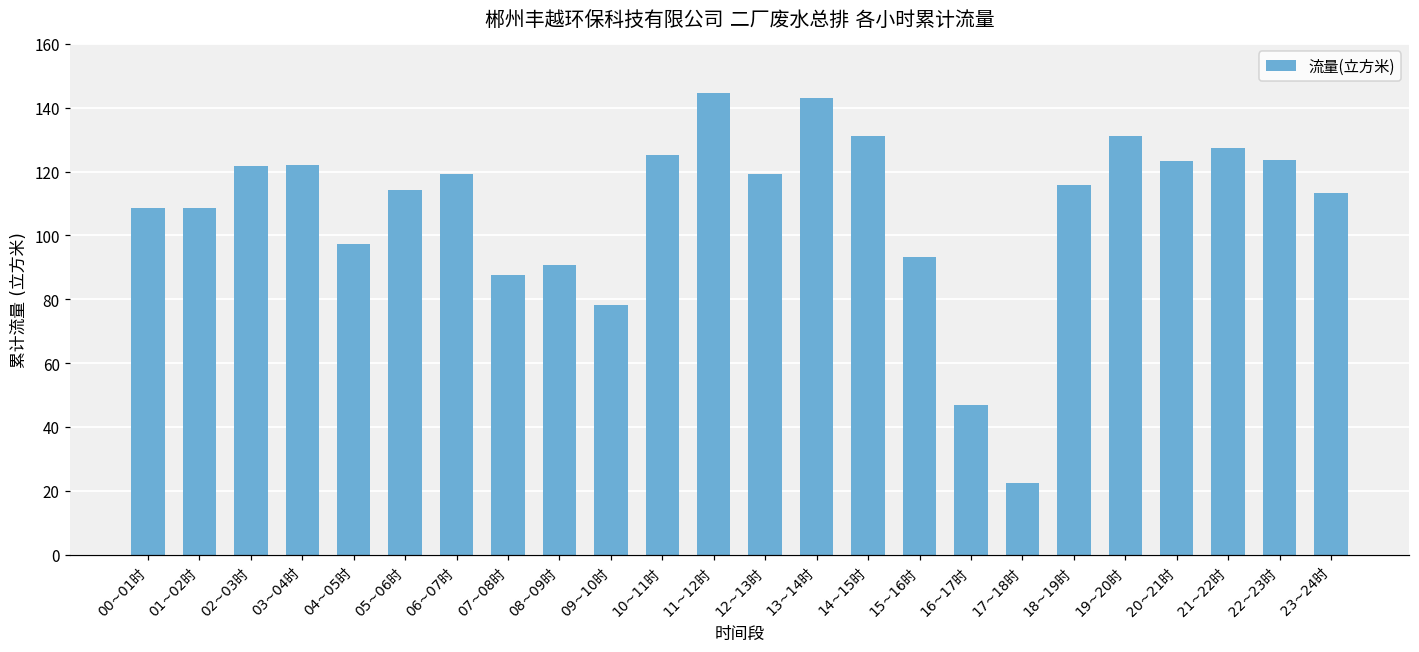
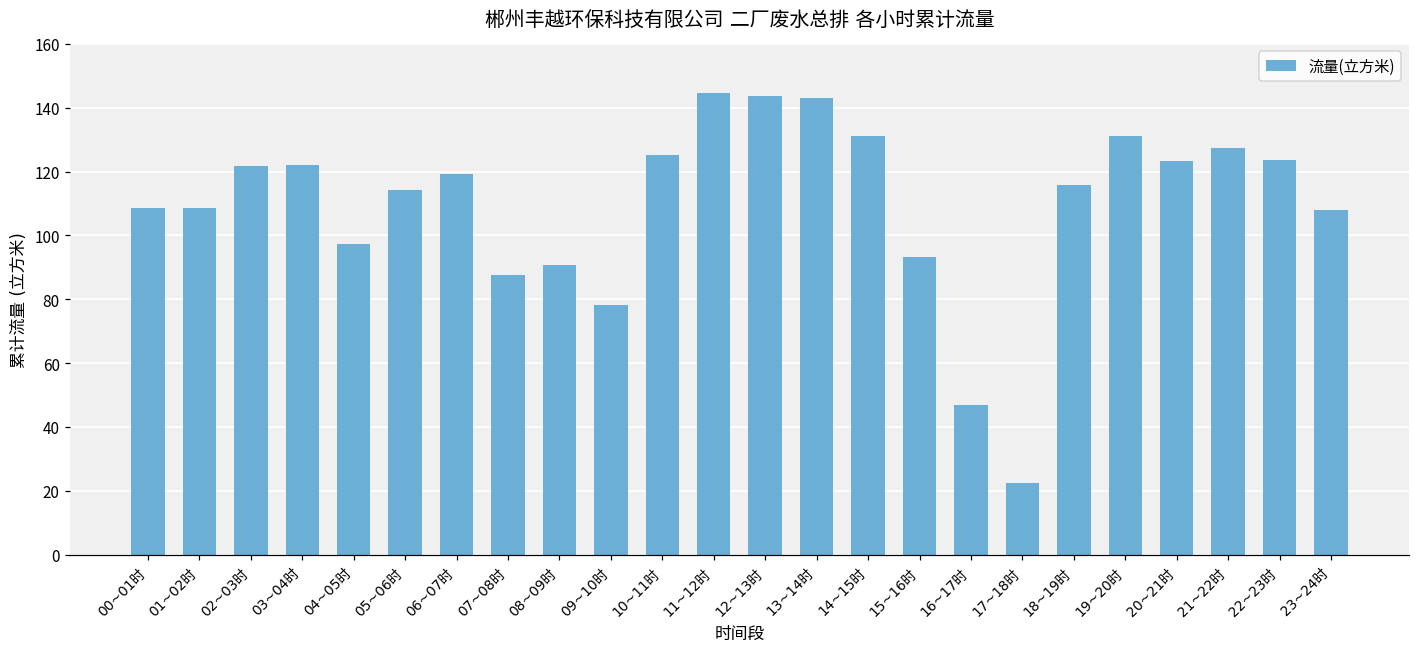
12~13时: 119 -> 144
23~24时: 113 -> 108
